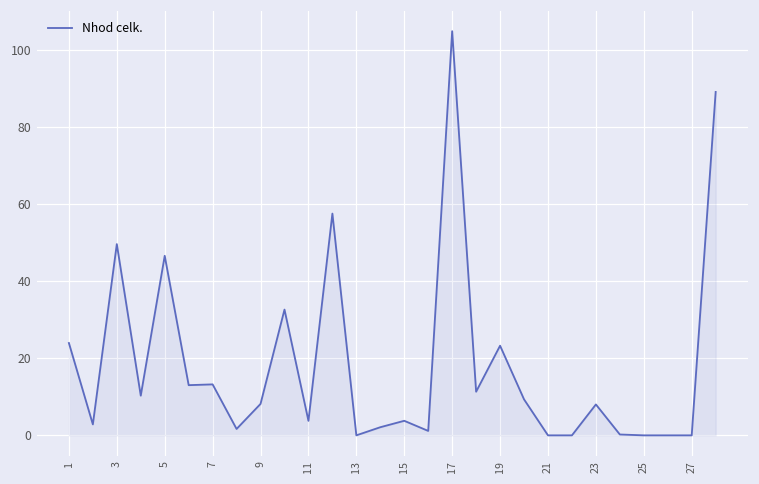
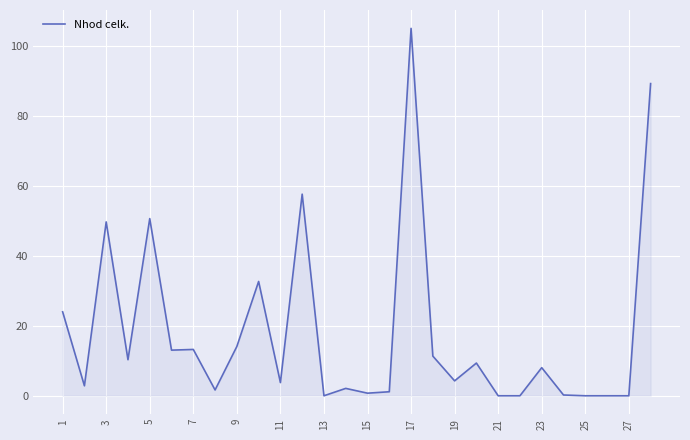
5: 47 -> 51
9: 8 -> 14
15: 4 -> 1
19: 23 -> 4
